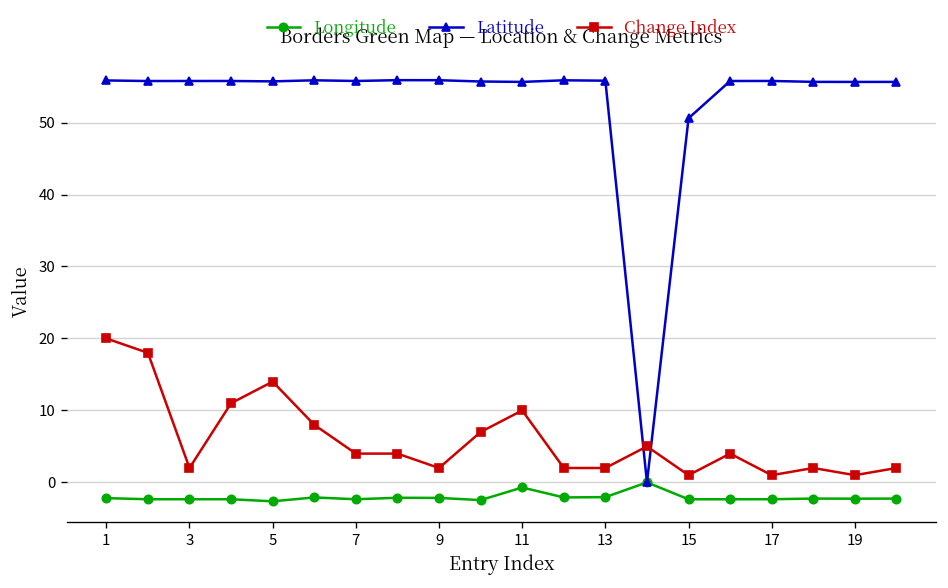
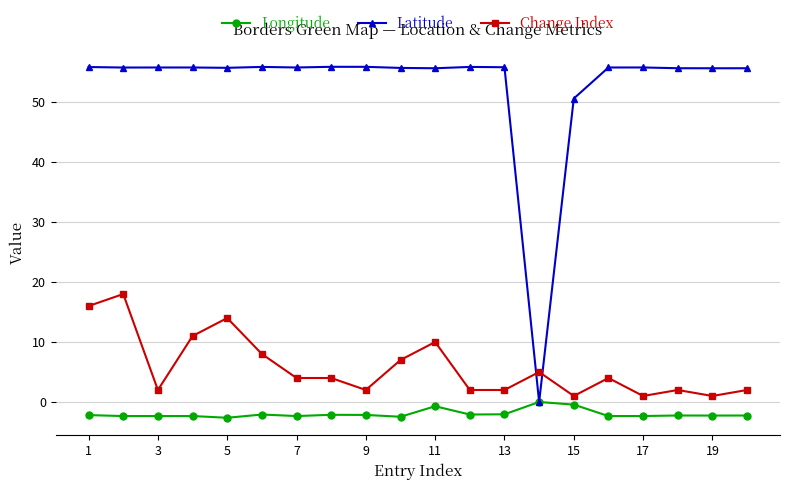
Change Index, 1: 20 -> 16
Longitude, 15: -2 -> 0
